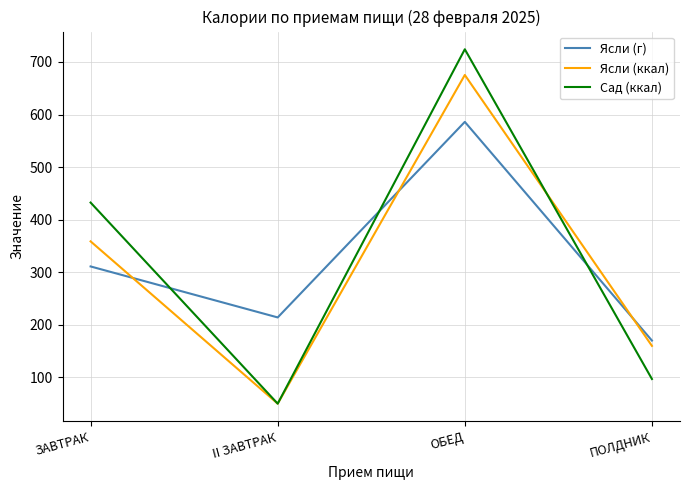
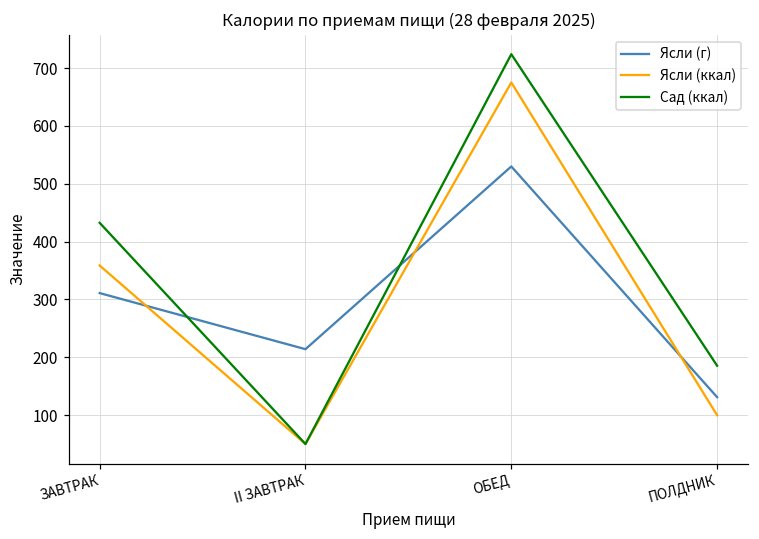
Ясли (г), ОБЕД: 590 -> 530
Ясли (г), ПОЛДНИК: 170 -> 130
Ясли (ккал), ПОЛДНИК: 160 -> 100
Сад (ккал), ПОЛДНИК: 100 -> 190
